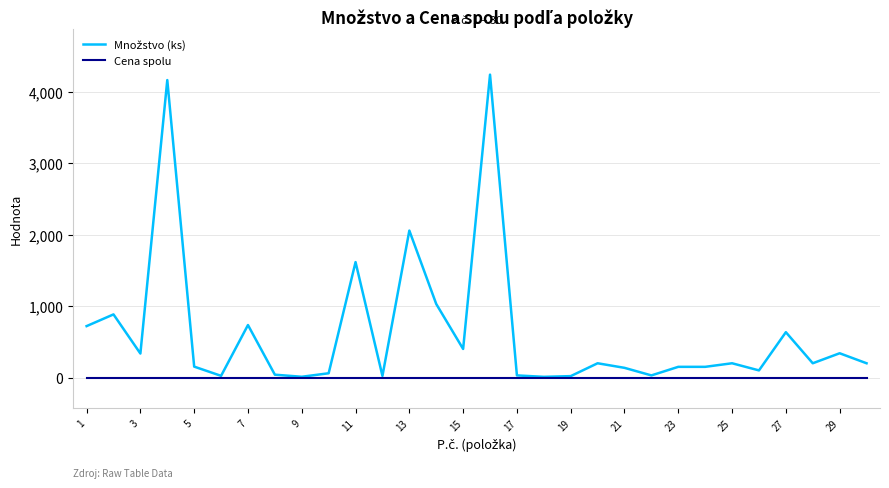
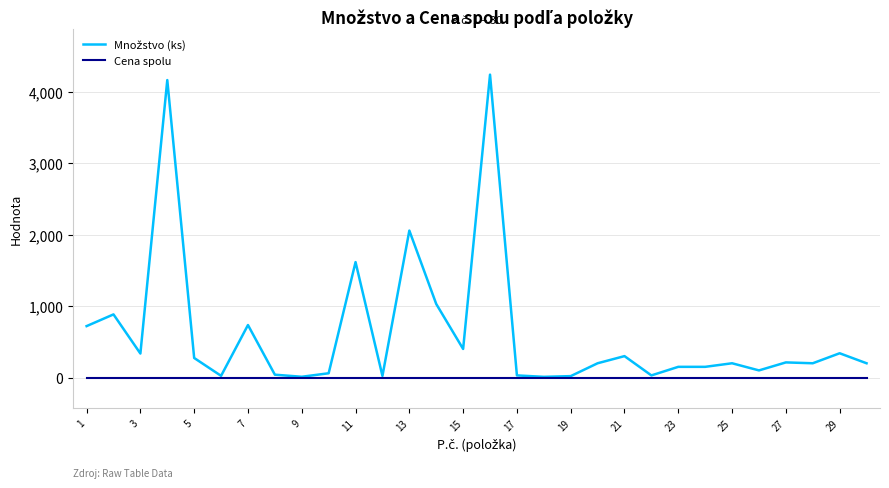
Množstvo (ks), 5: 200 -> 300
Množstvo (ks), 21: 100 -> 300
Množstvo (ks), 27: 600 -> 200
